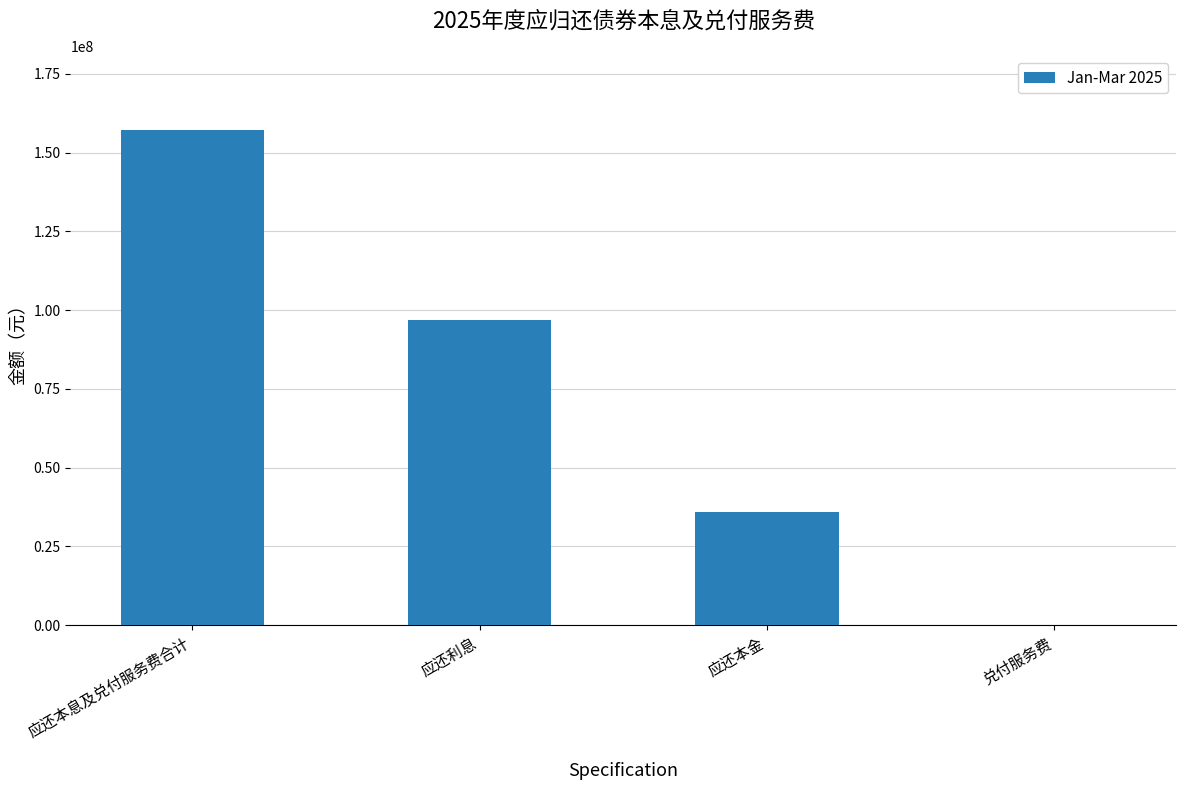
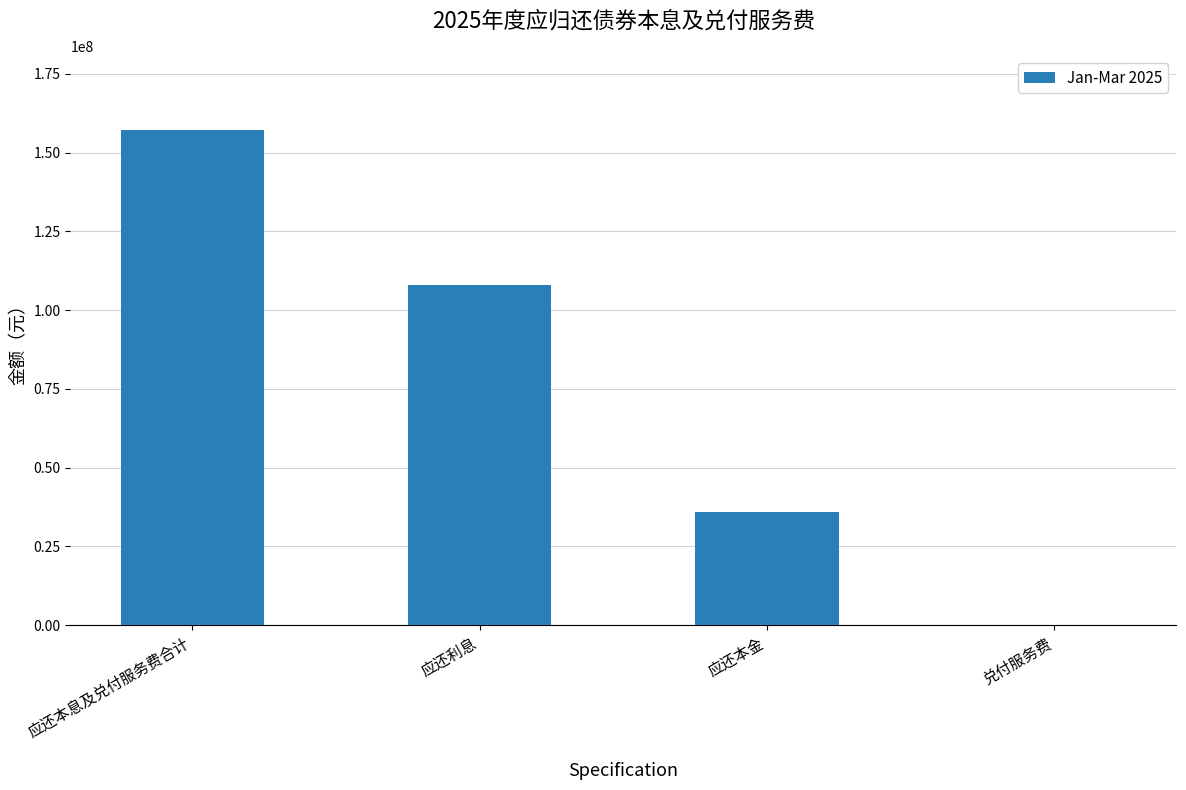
应还利息: 97000000 -> 108000000
